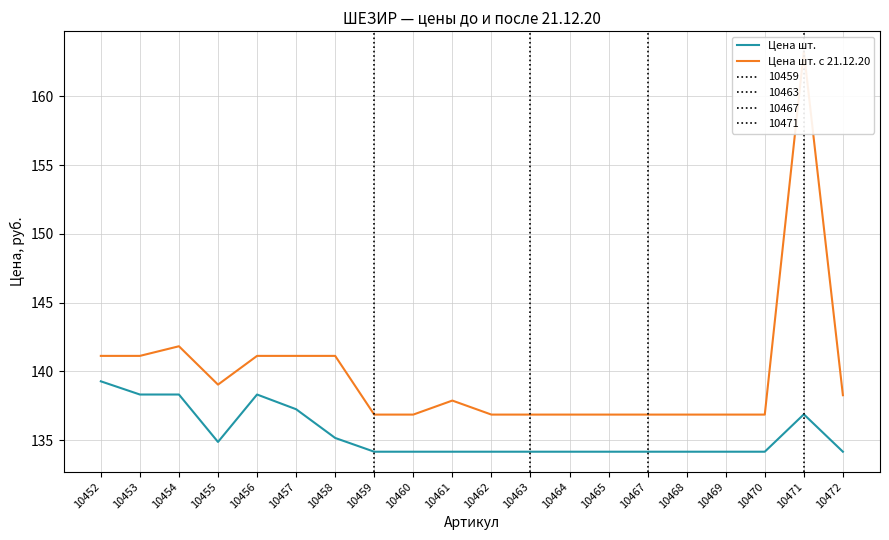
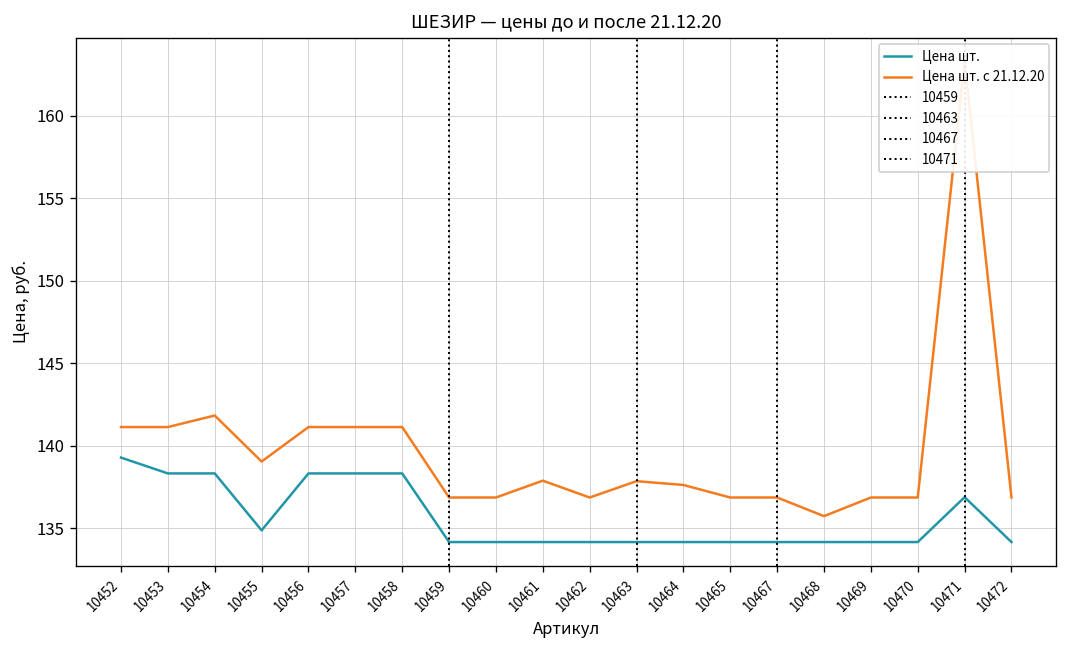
Цена шт., 10457: 137.3 -> 138.3
Цена шт., 10458: 135.2 -> 138.3
Цена шт. с 21.12.20, 10463: 136.9 -> 137.9
Цена шт. с 21.12.20, 10464: 136.9 -> 137.6
Цена шт. с 21.12.20, 10468: 136.9 -> 135.7
Цена шт. с 21.12.20, 10472: 138.3 -> 136.9
